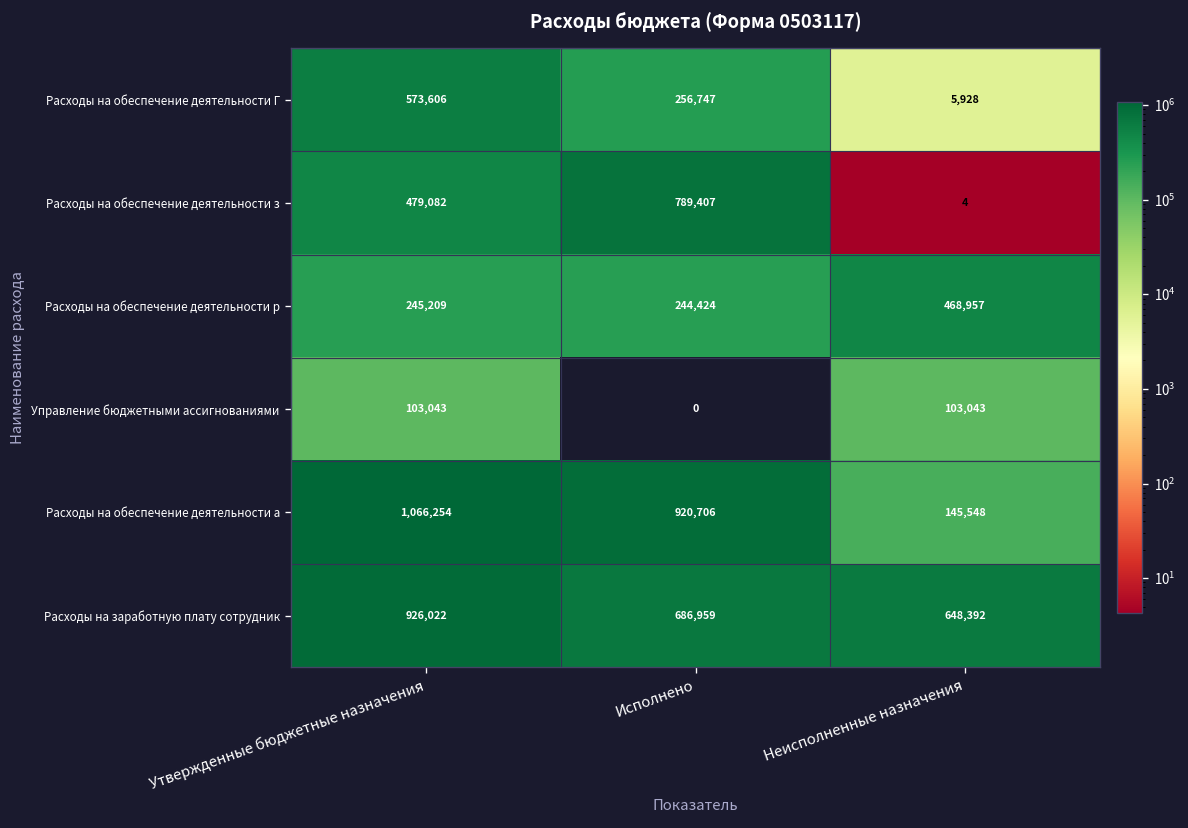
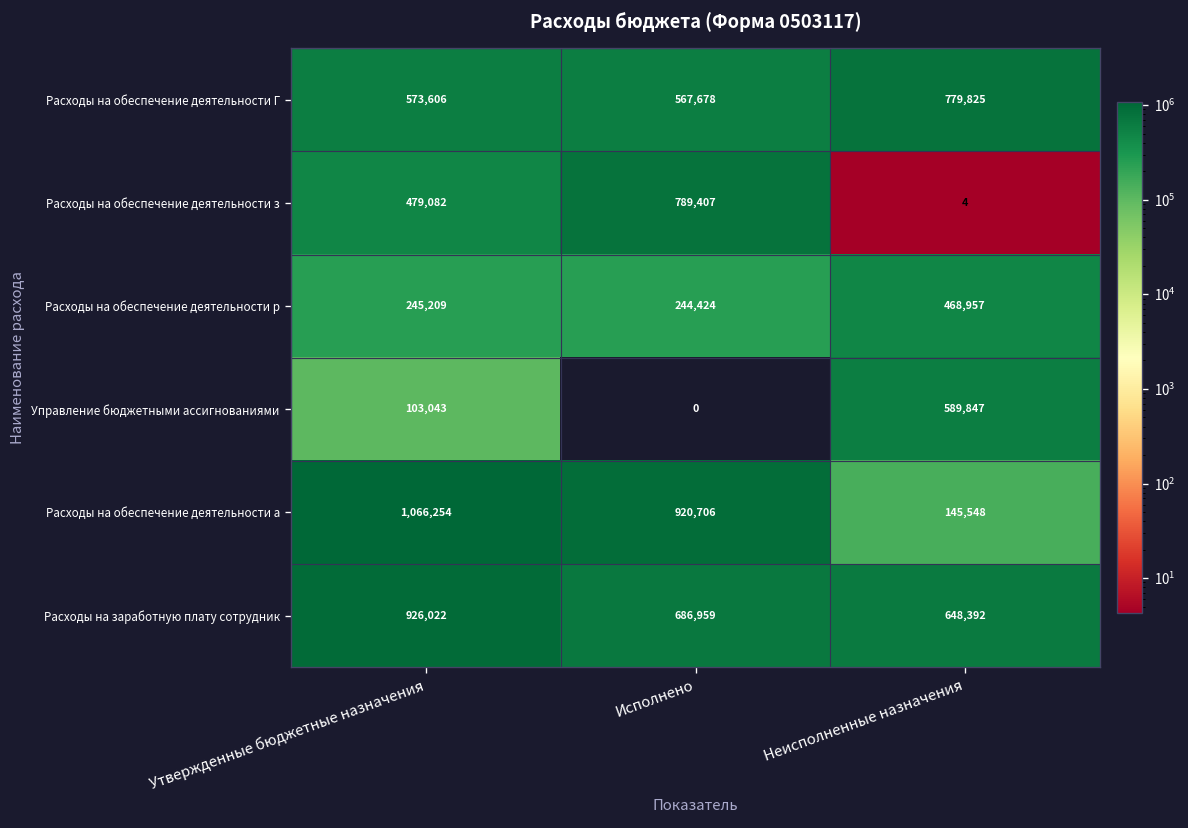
Расходы на обеспечение деятельности Г, Исполнено: 256,747 -> 567,678
Расходы на обеспечение деятельности Г, Неисполненные назначения: 5,928 -> 779,825
Управление бюджетными ассигнованиями, Неисполненные назначения: 103,043 -> 589,847
